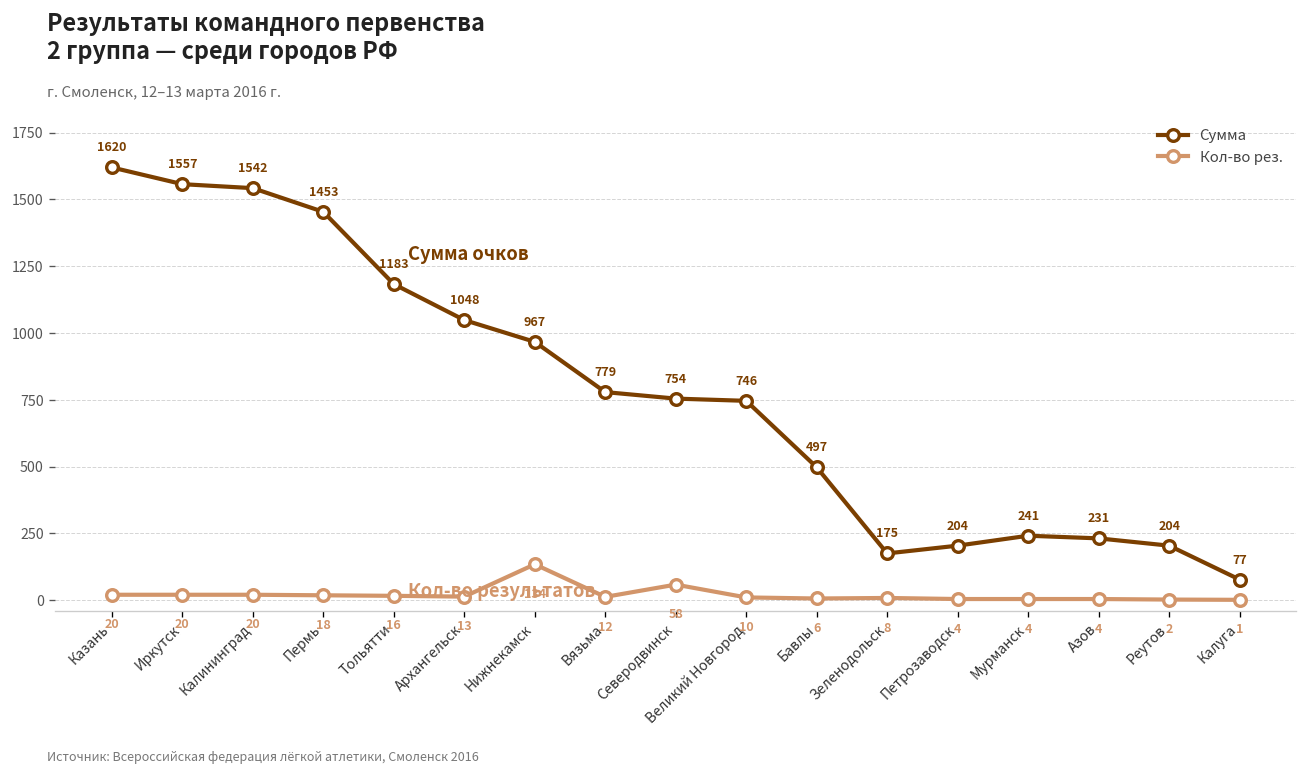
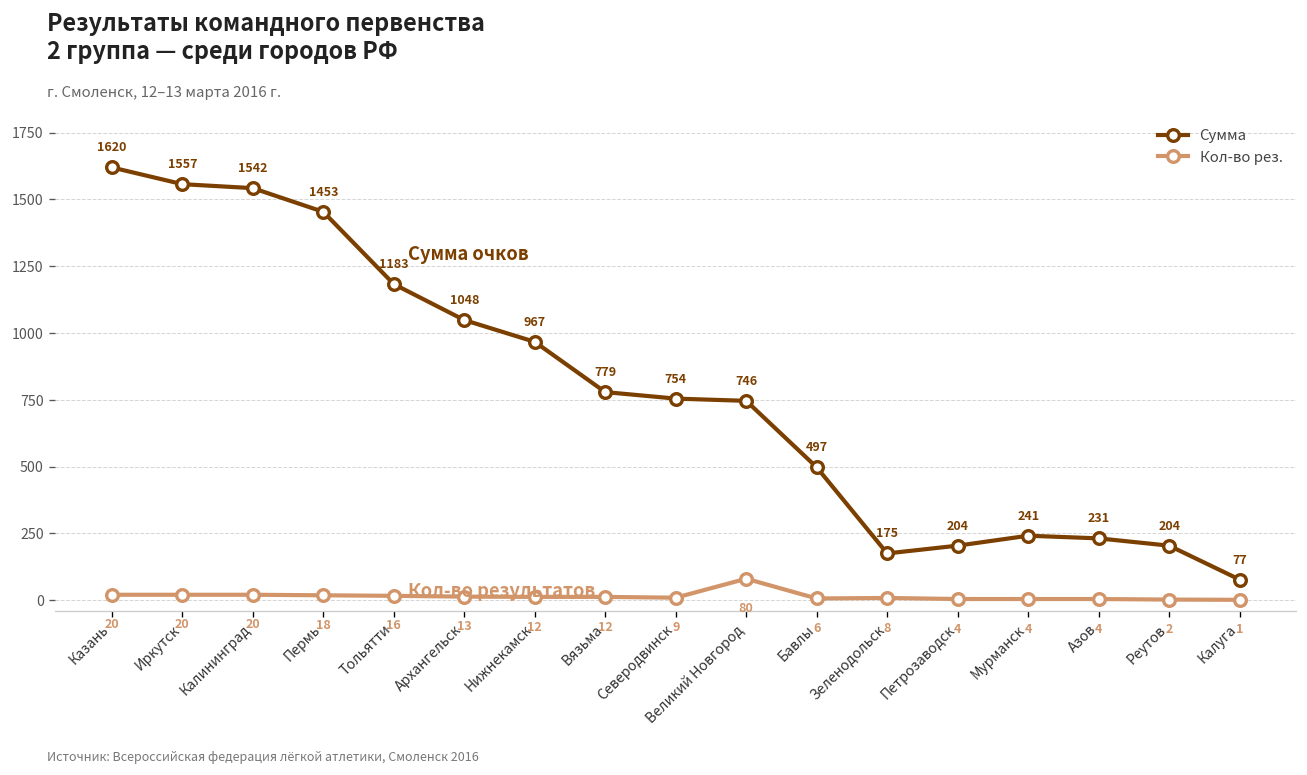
Кол-во рез., Нижнекамск: 134 -> 12
Кол-во рез., Северодвинск: 58 -> 9
Кол-во рез., Великий Новгород: 10 -> 80
